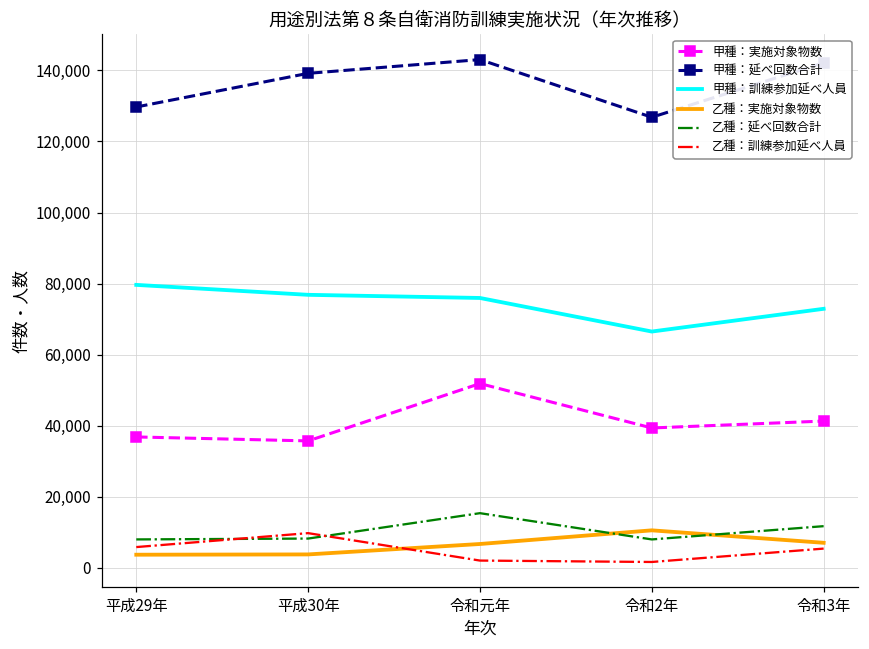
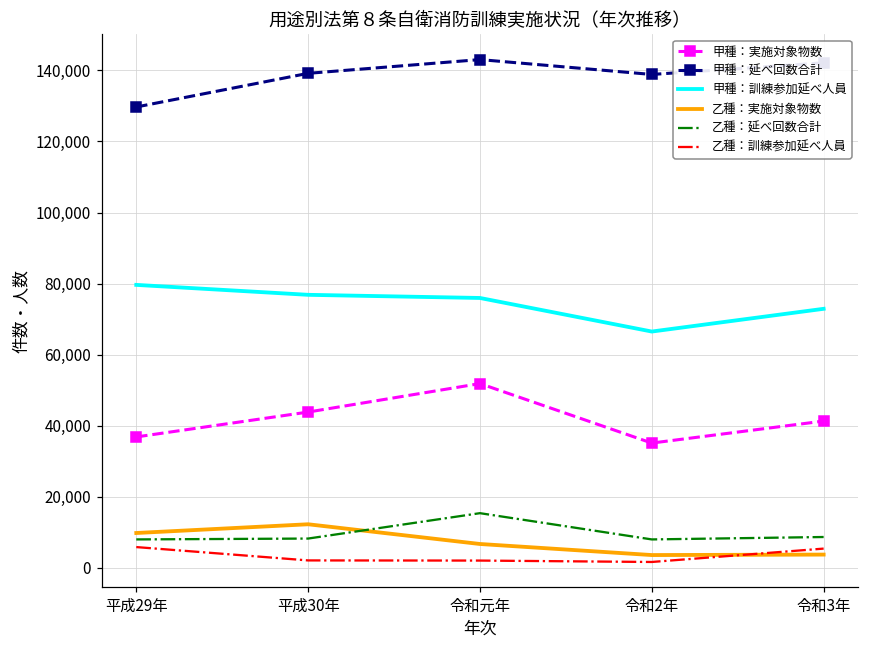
乙種：実施対象物数, 平成29年: 4,000 -> 10,000
甲種：実施対象物数, 平成30年: 36,000 -> 44,000
乙種：実施対象物数, 平成30年: 4,000 -> 12,000
乙種：訓練参加延べ人員, 平成30年: 10,000 -> 2,000
甲種：実施対象物数, 令和2年: 39,000 -> 35,000
甲種：延べ回数合計, 令和2年: 127,000 -> 139,000
乙種：実施対象物数, 令和2年: 11,000 -> 4,000
乙種：実施対象物数, 令和3年: 7,000 -> 4,000
乙種：延べ回数合計, 令和3年: 12,000 -> 9,000
